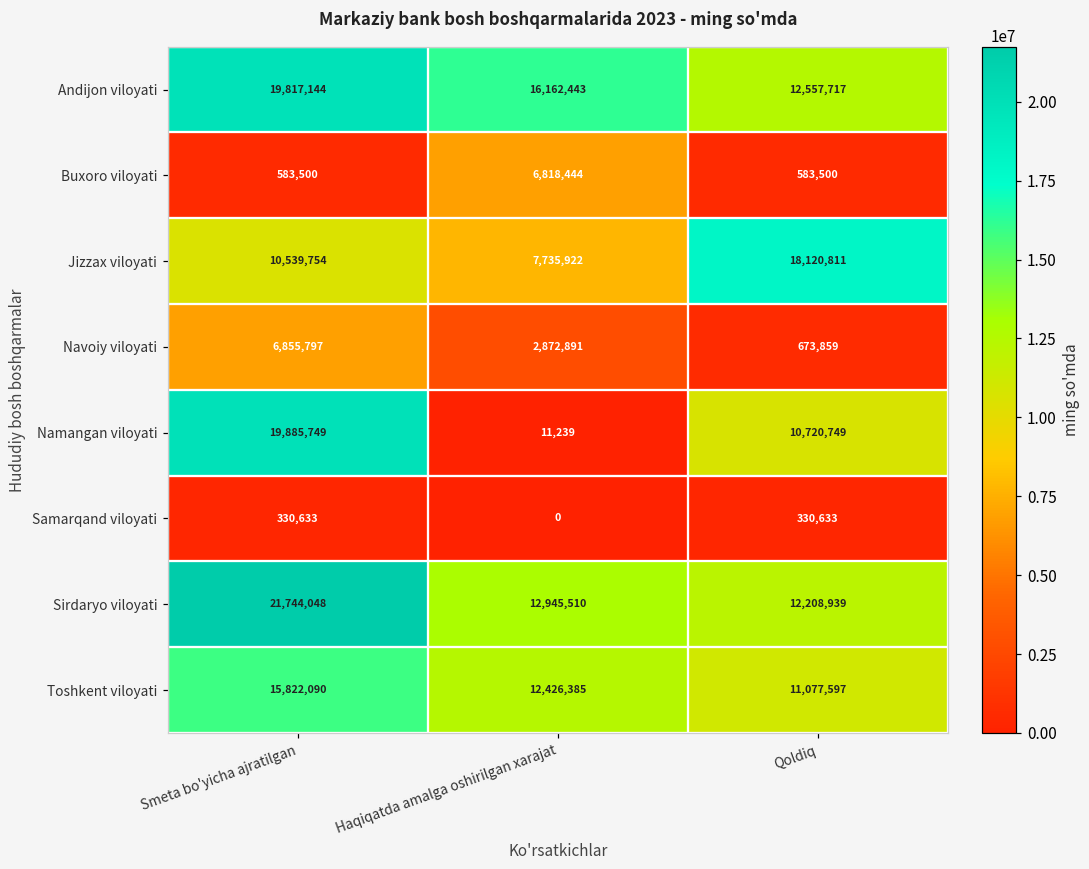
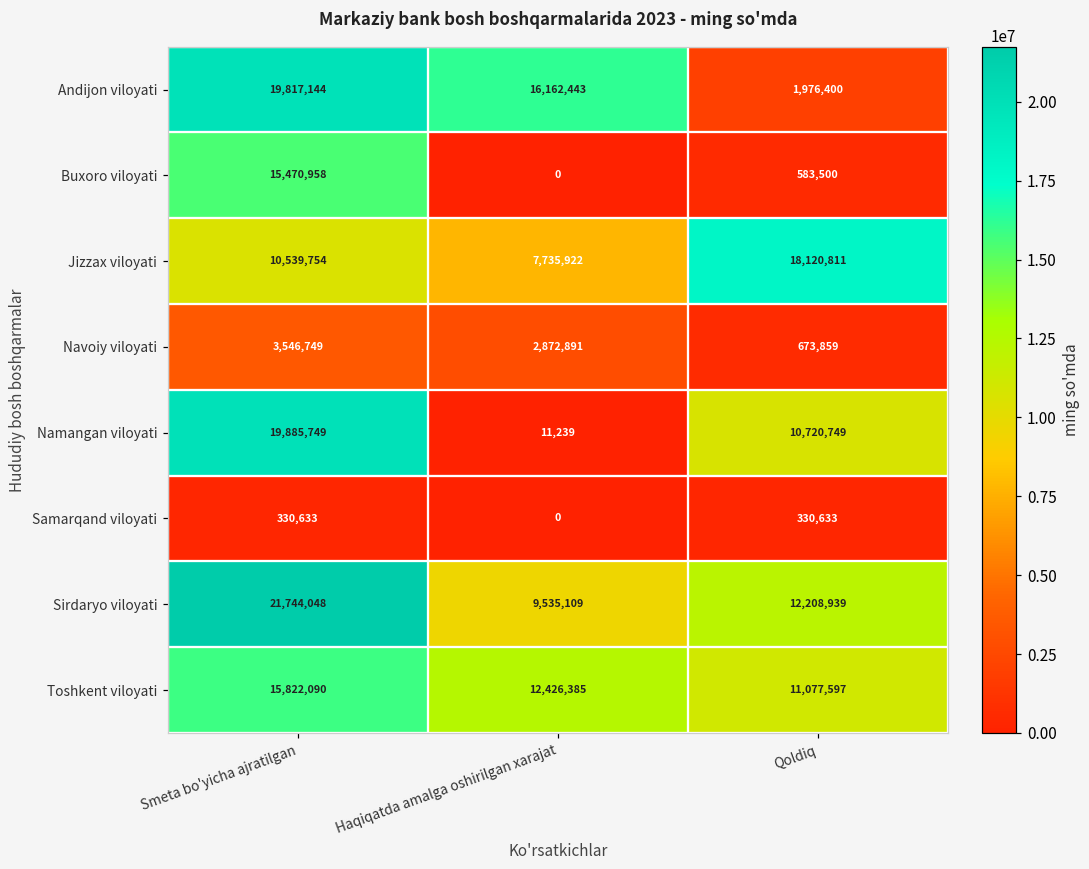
Andijon viloyati, Qoldiq: 12,557,717 -> 1,976,400
Buxoro viloyati, Smeta bo'yicha ajratilgan: 583,500 -> 15,470,958
Buxoro viloyati, Haqiqatda amalga oshirilgan xarajat: 6,818,444 -> 0
Navoiy viloyati, Smeta bo'yicha ajratilgan: 6,855,797 -> 3,546,749
Sirdaryo viloyati, Haqiqatda amalga oshirilgan xarajat: 12,945,510 -> 9,535,109
